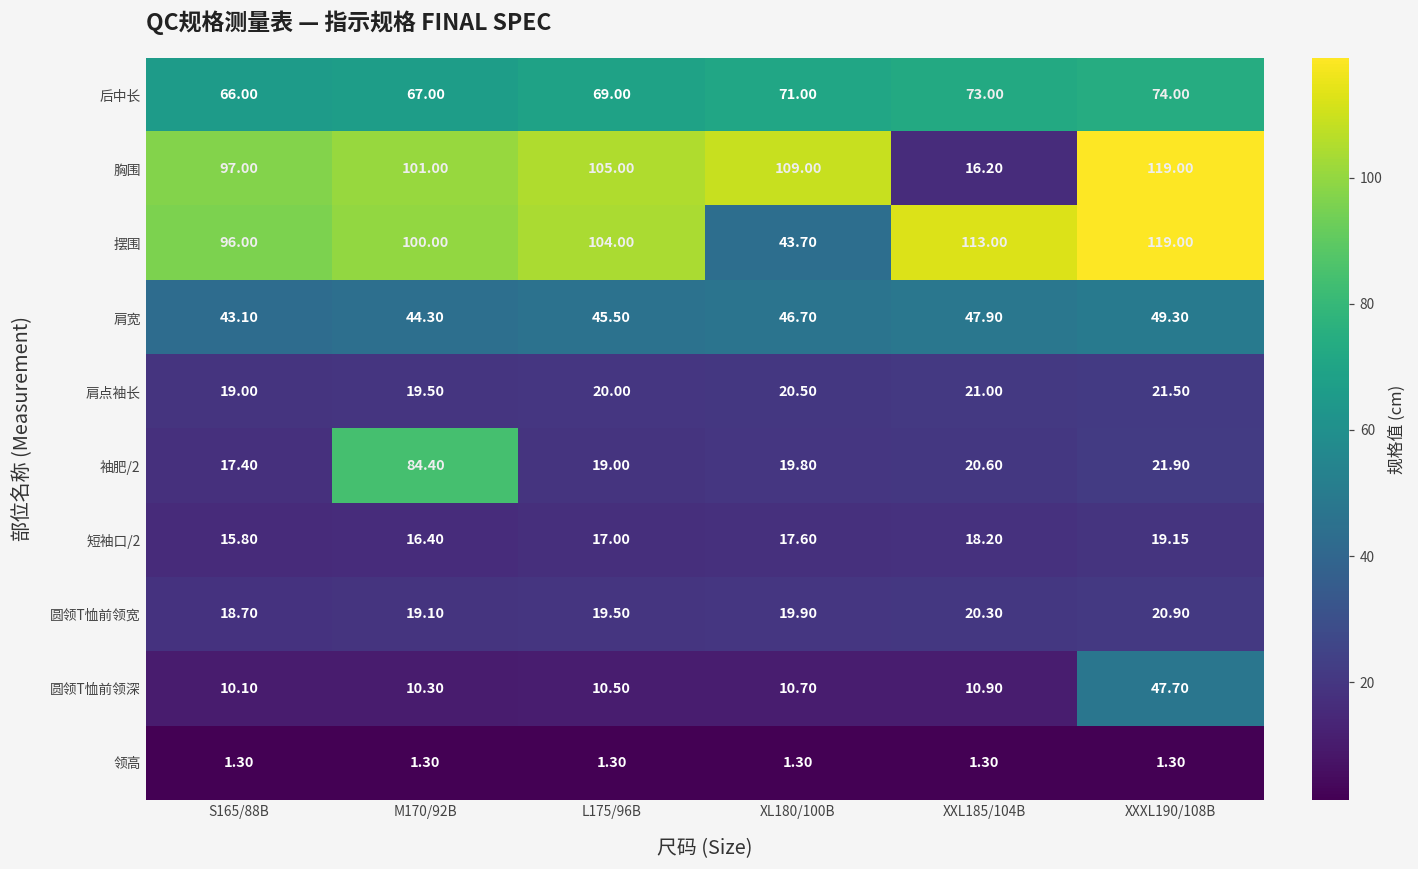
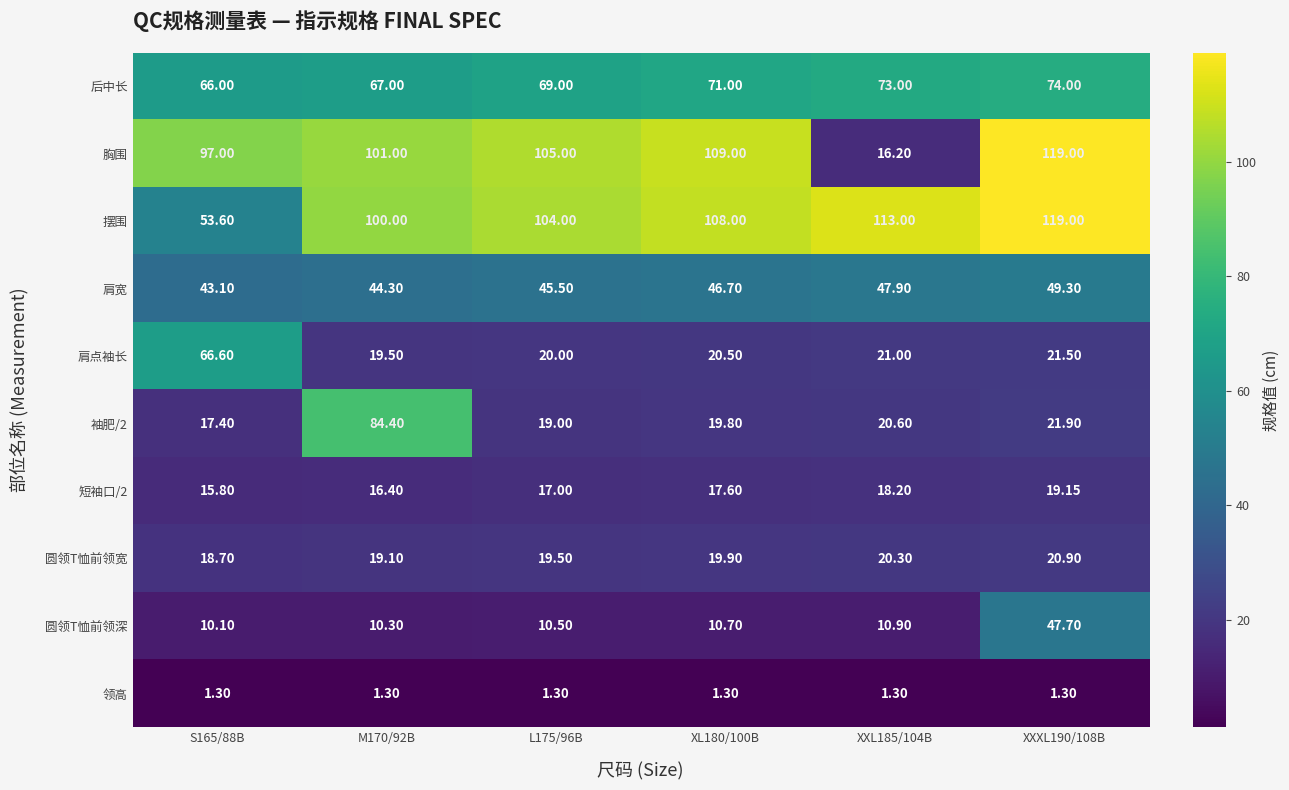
摆围, S165/88B: 96.00 -> 53.60
摆围, XL180/100B: 43.70 -> 108.00
肩点袖长, S165/88B: 19.00 -> 66.60
